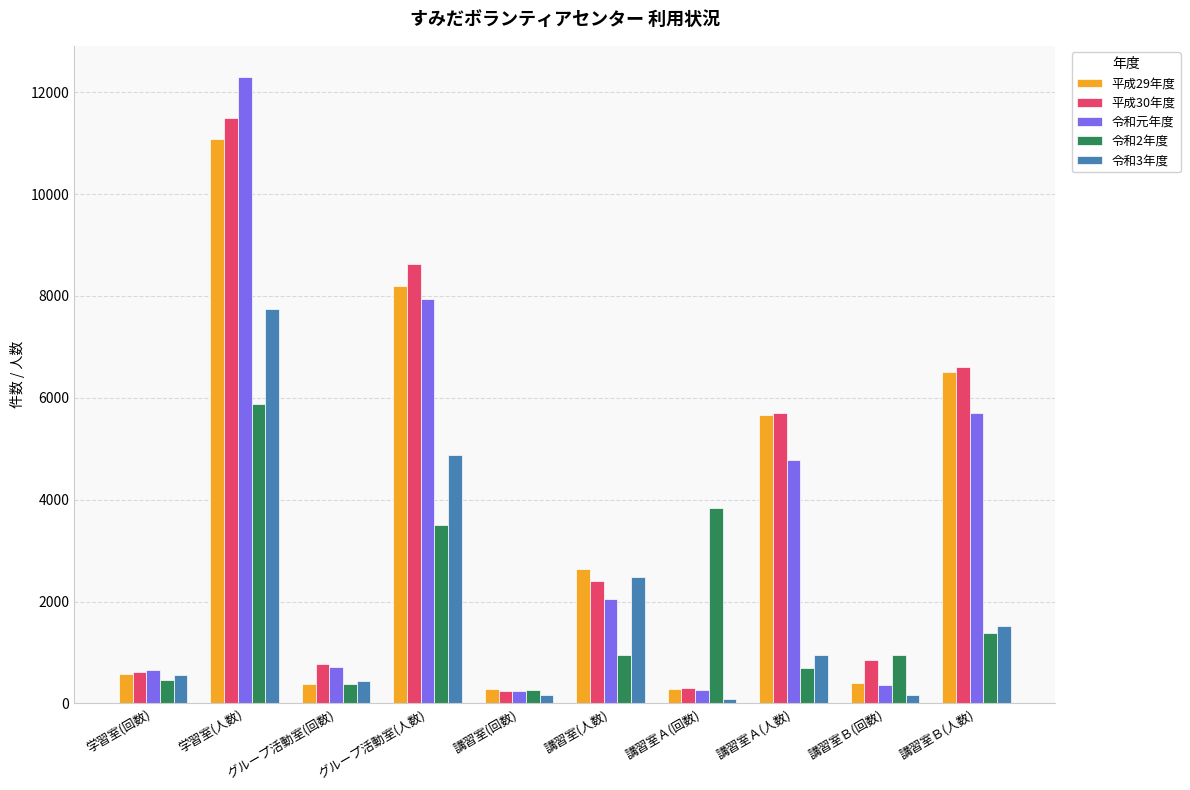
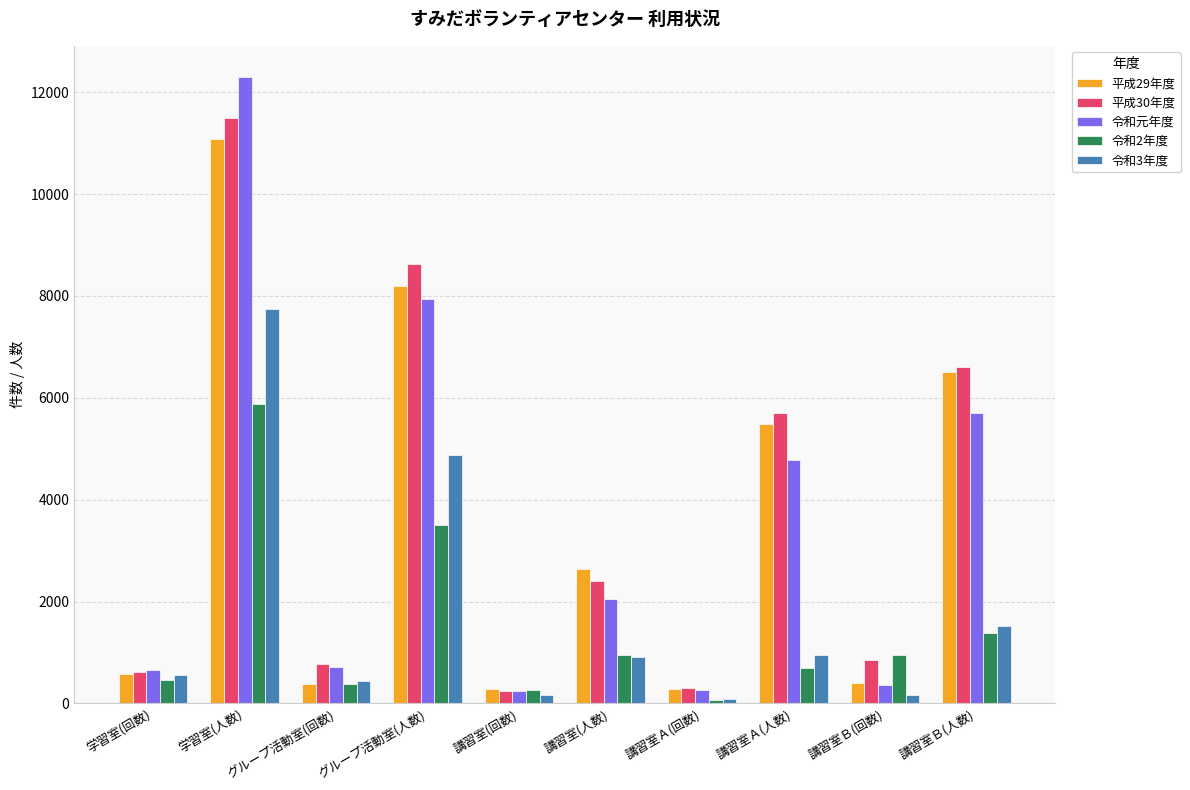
令和3年度, 講習室(人数): 2500 -> 900
令和2年度, 講習室Ａ(回数): 3800 -> 100
平成29年度, 講習室Ａ(人数): 5700 -> 5500
